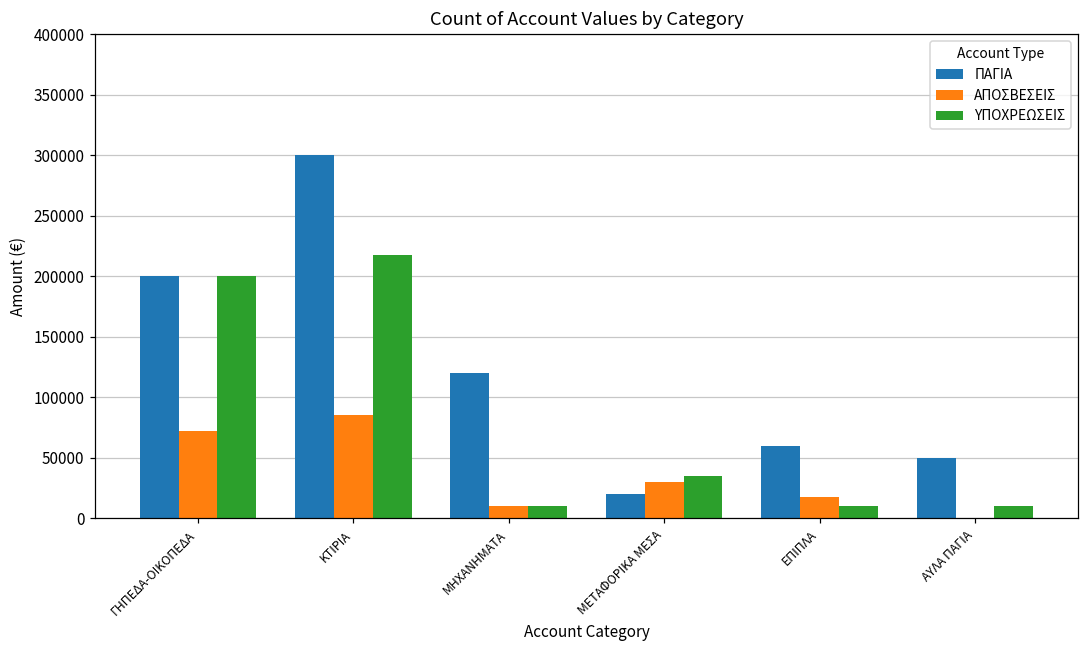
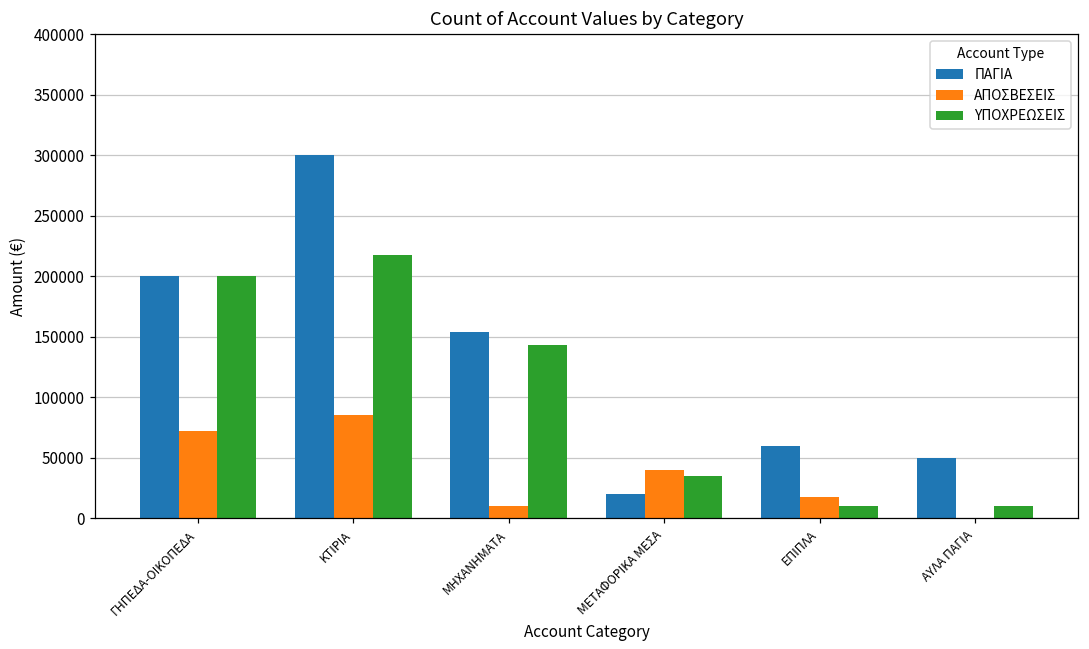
ΠΑΓΙΑ, ΜΗΧΑΝΗΜΑΤΑ: 120000 -> 154000
ΥΠΟΧΡΕΩΣΕΙΣ, ΜΗΧΑΝΗΜΑΤΑ: 10000 -> 143000
ΑΠΟΣΒΕΣΕΙΣ, ΜΕΤΑΦΟΡΙΚΑ ΜΕΣΑ: 30000 -> 40000
